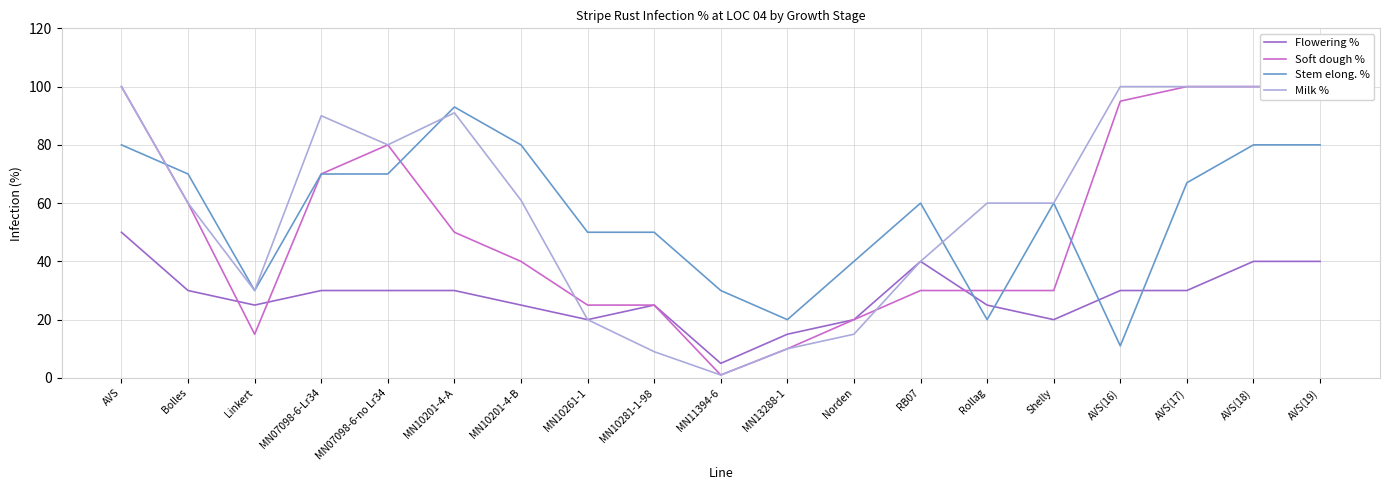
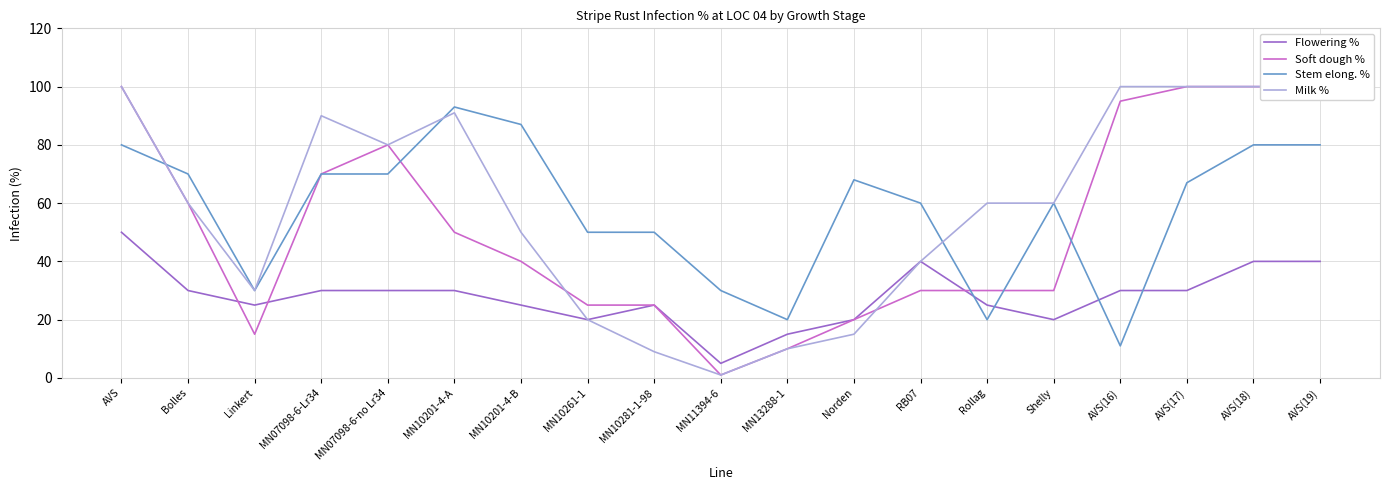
Stem elong. %, MN10201-4-B: 80 -> 87
Milk %, MN10201-4-B: 61 -> 50
Stem elong. %, Norden: 40 -> 68
